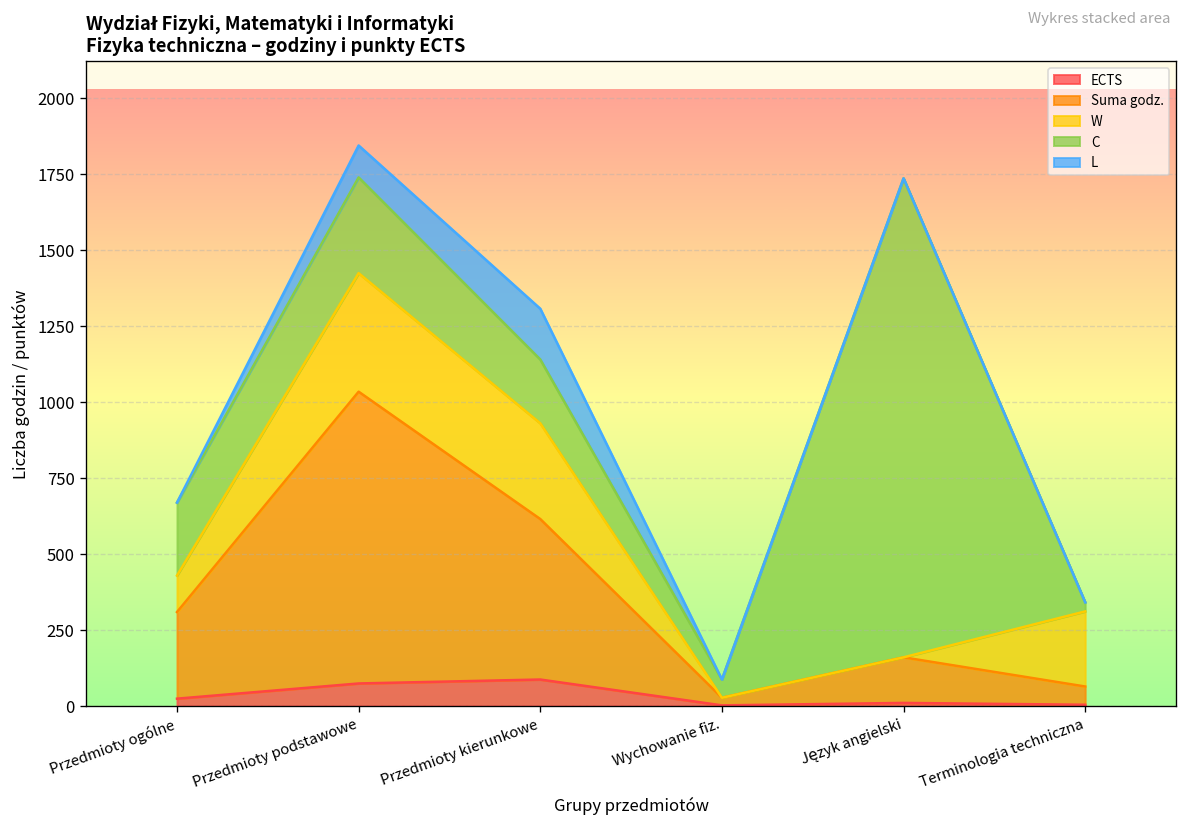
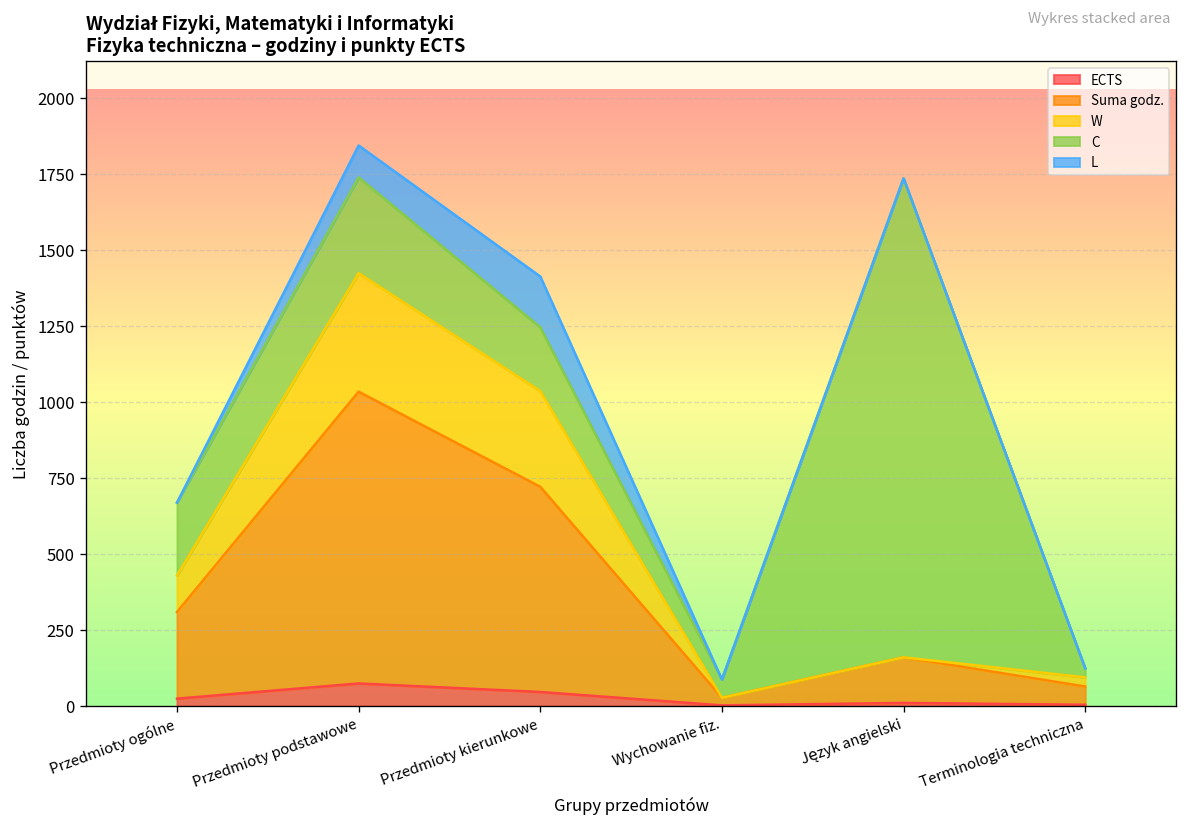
ECTS, Przedmioty kierunkowe: 90 -> 50
Suma godz., Przedmioty kierunkowe: 530 -> 680
W, Terminologia techniczna: 250 -> 30
